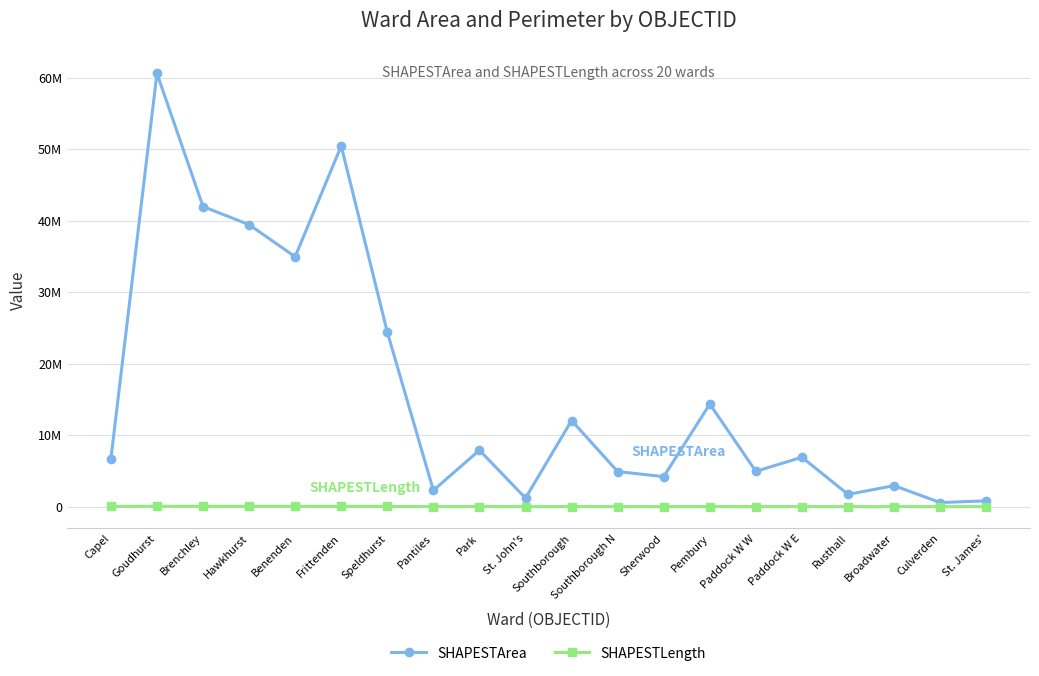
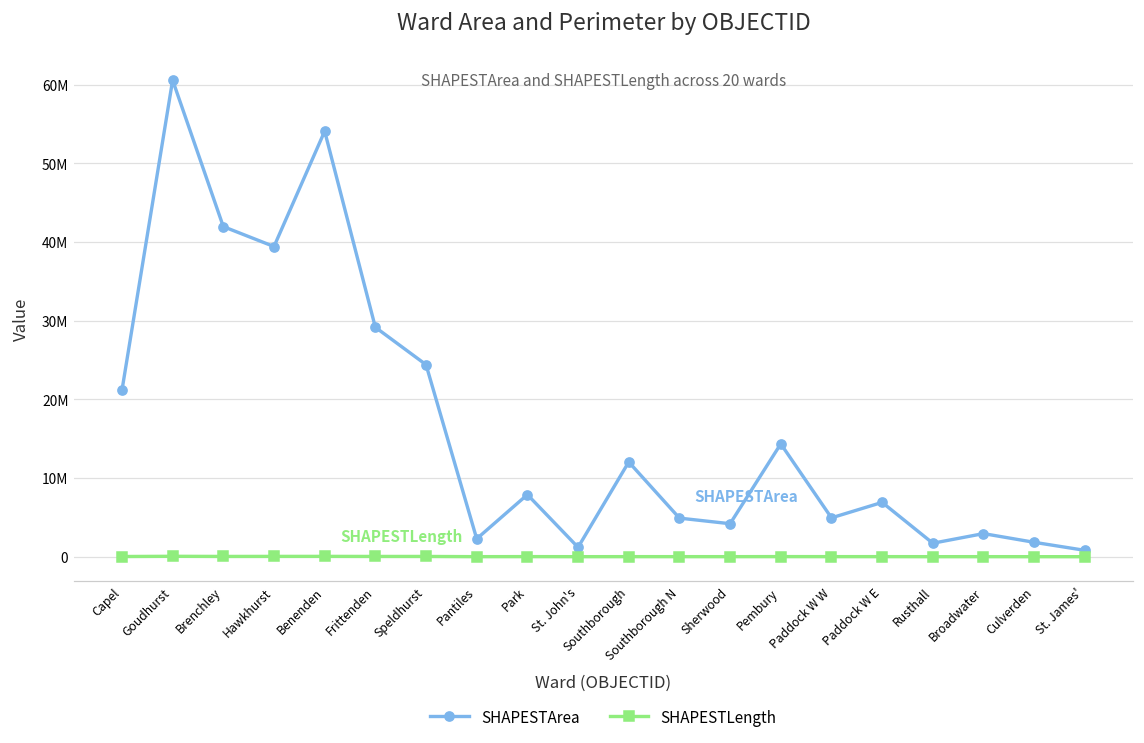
SHAPESTArea, Capel: 7000000 -> 21000000
SHAPESTArea, Benenden: 35000000 -> 54000000
SHAPESTArea, Frittenden: 50000000 -> 29000000
SHAPESTArea, Culverden: 1000000 -> 2000000
